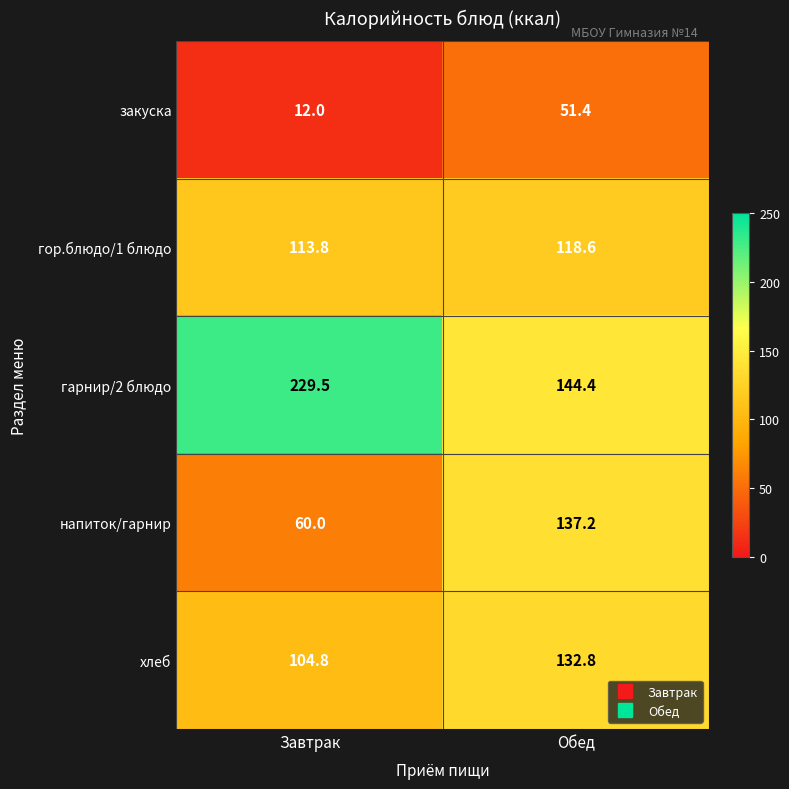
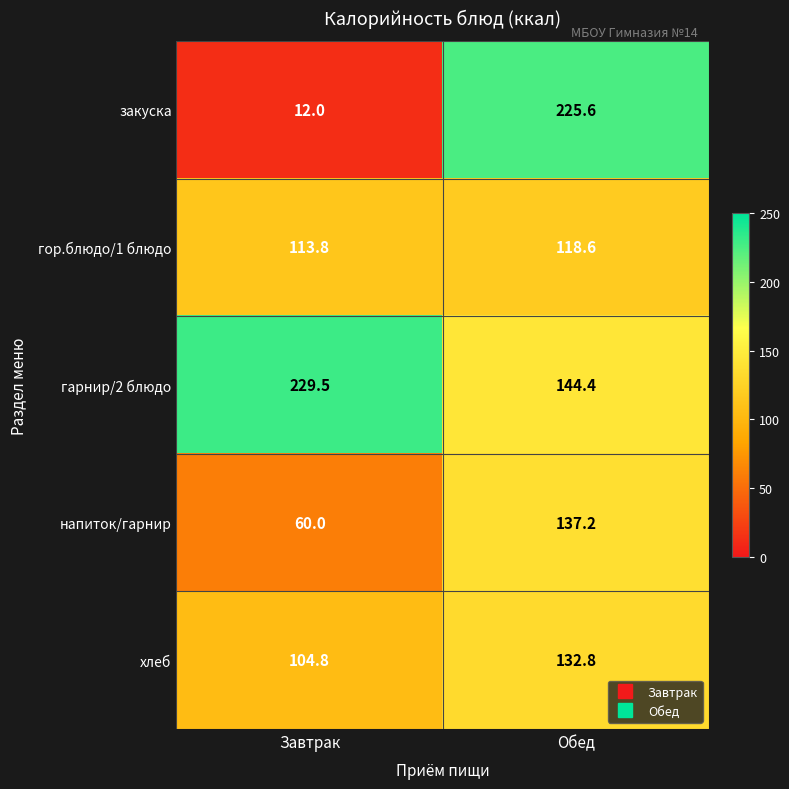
закуска, Обед: 51.4 -> 225.6
